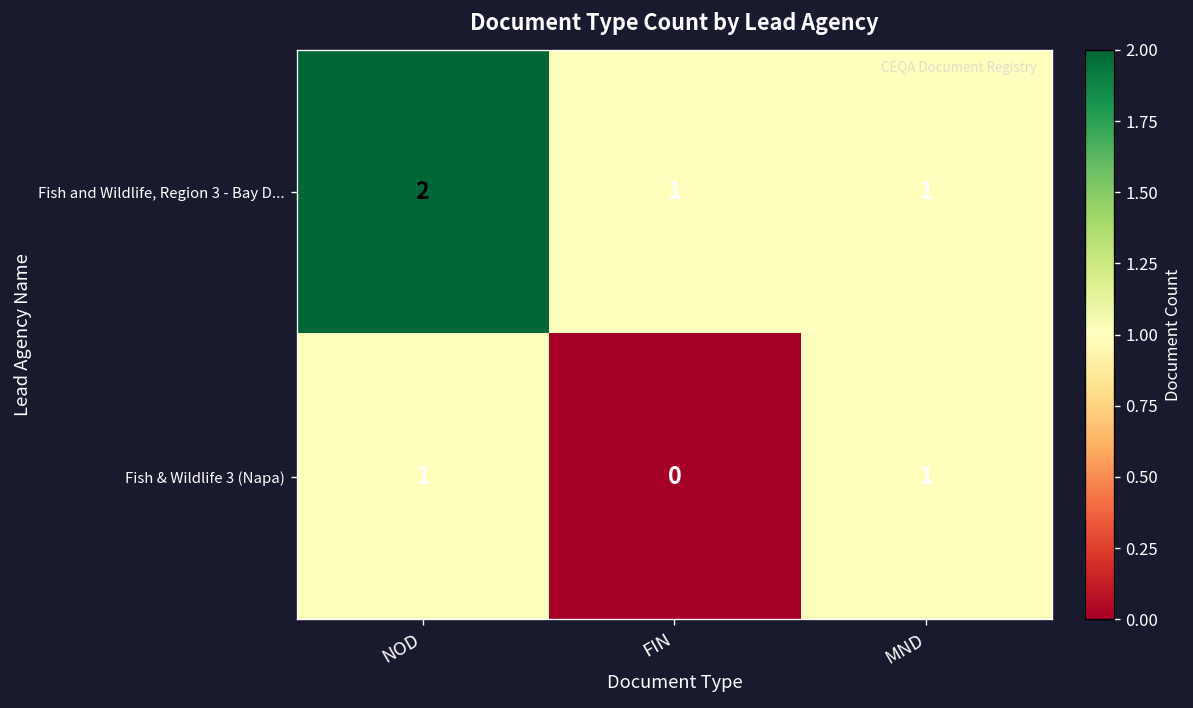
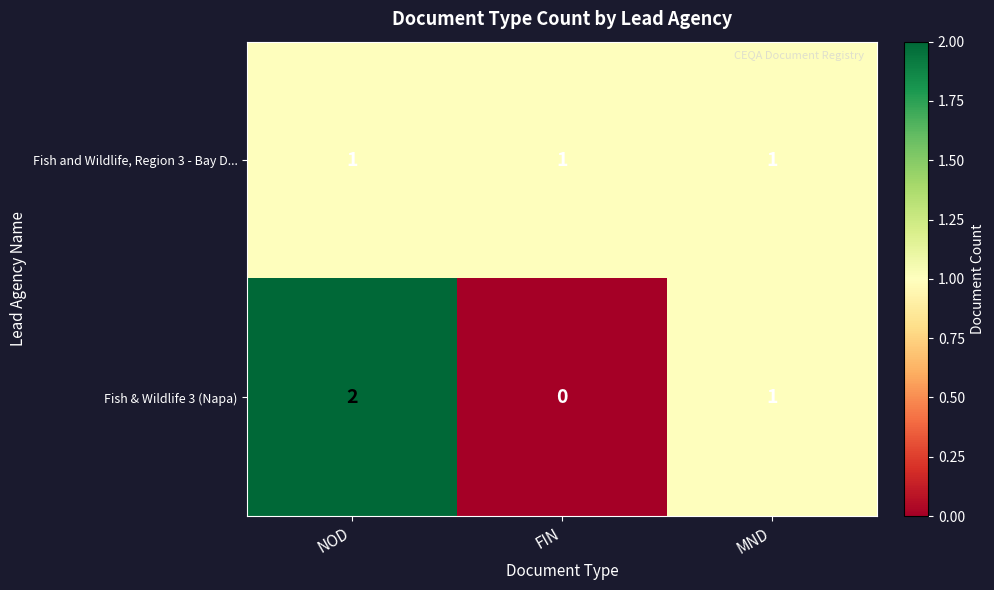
Fish and Wildlife, Region 3 - Bay D..., NOD: 2 -> 1
Fish & Wildlife 3 (Napa), NOD: 1 -> 2
